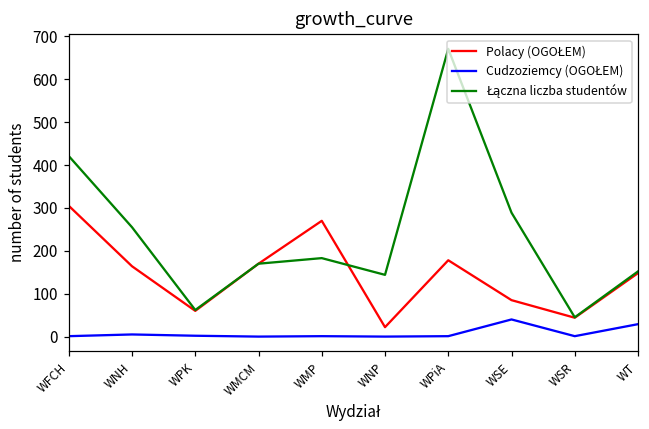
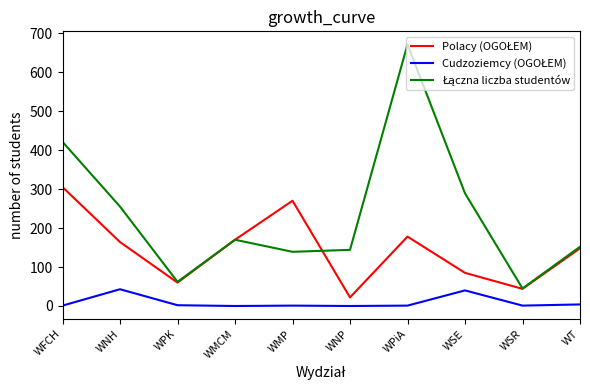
Cudzoziemcy (OGOŁEM), WNH: 10 -> 40
Łączna liczba studentów, WMP: 180 -> 140
Cudzoziemcy (OGOŁEM), WT: 30 -> 0
